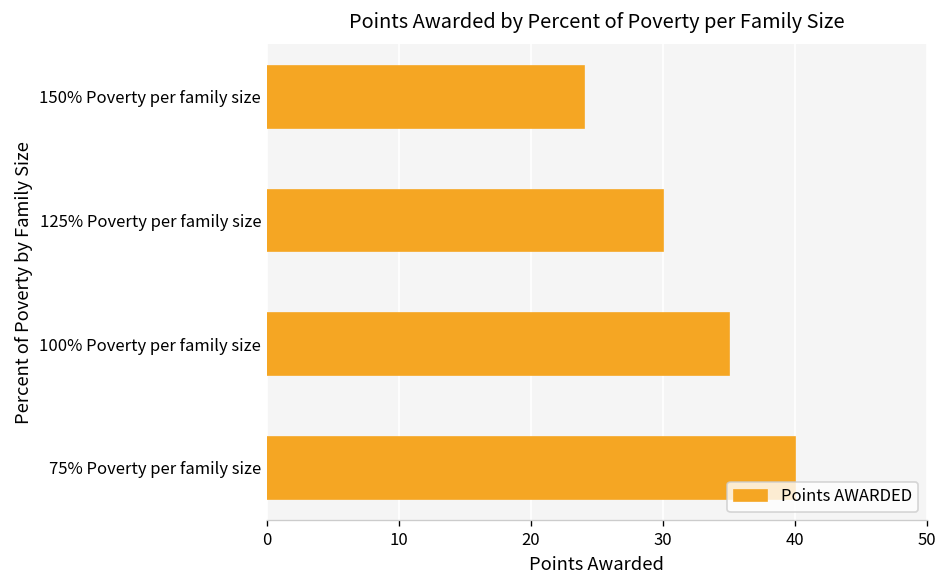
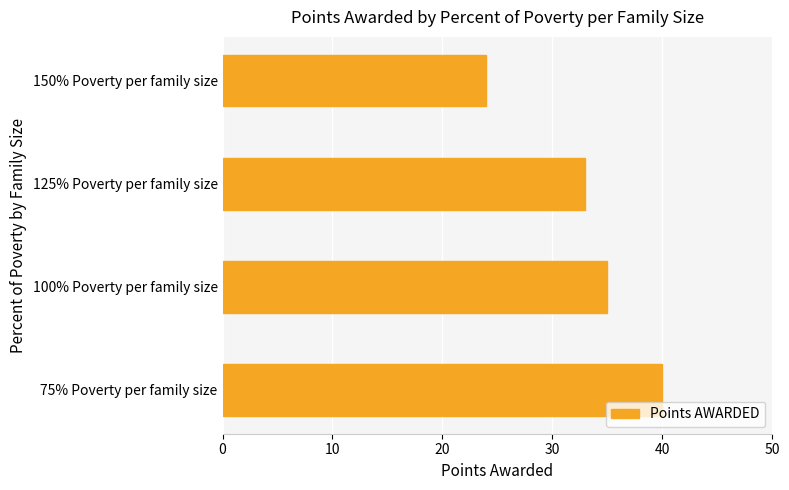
125% Poverty per family size: 30 -> 33
